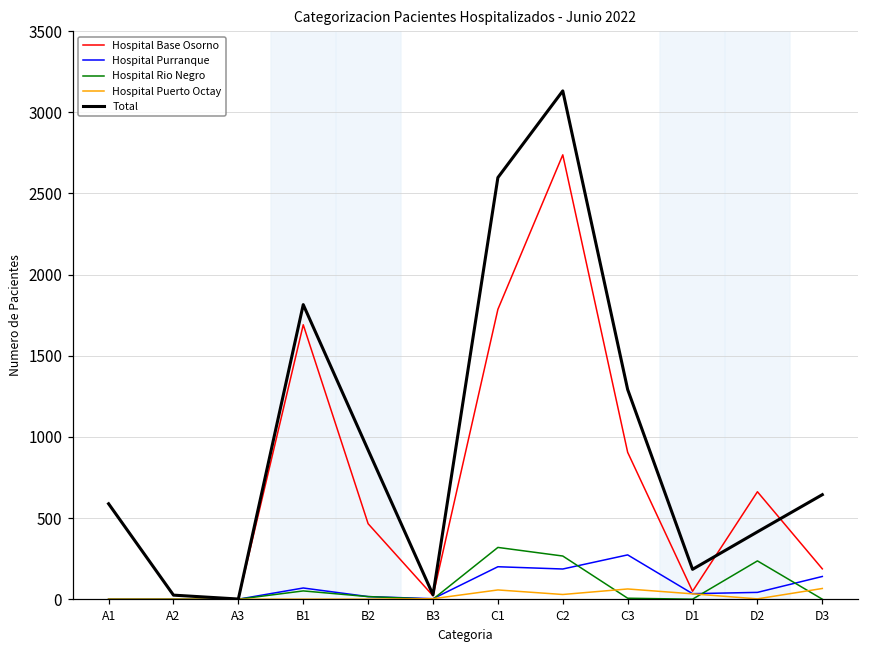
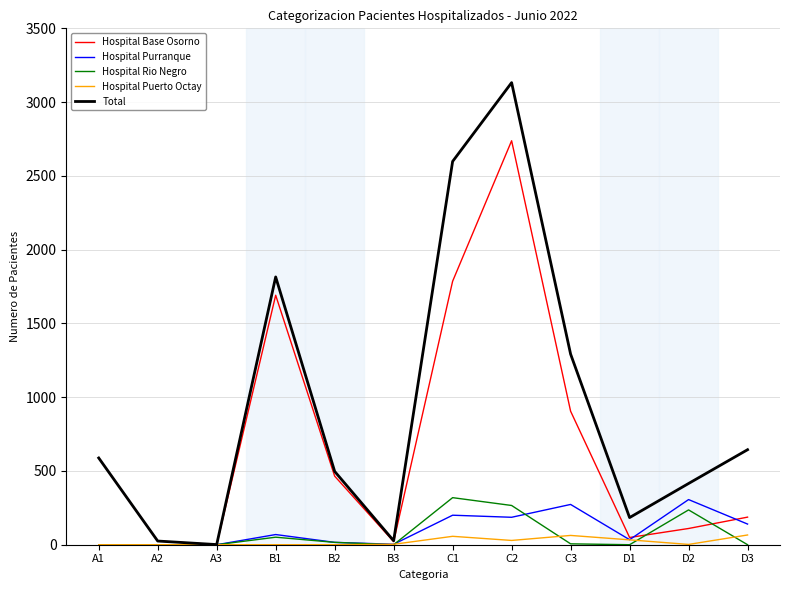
Total, B2: 920 -> 500
Hospital Base Osorno, D2: 660 -> 110
Hospital Purranque, D2: 40 -> 310
